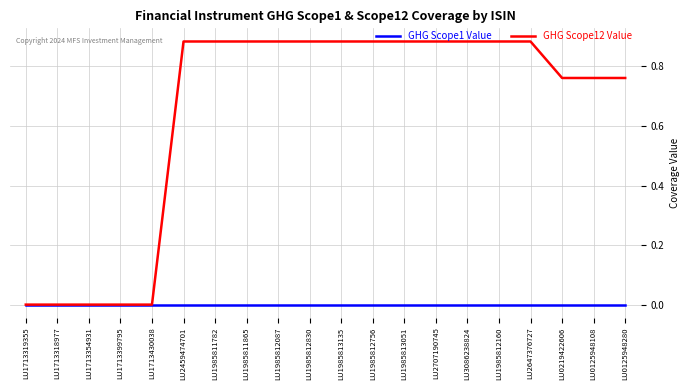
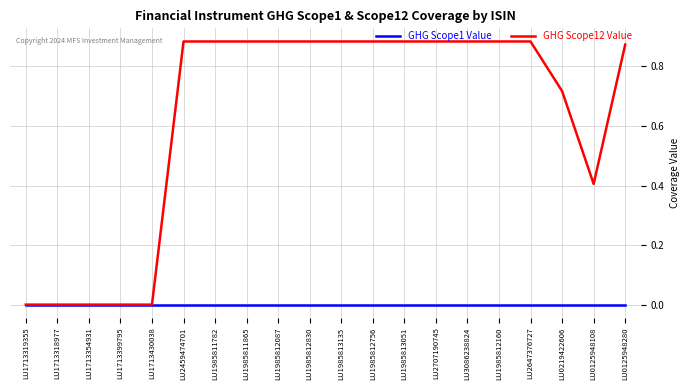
GHG Scope12 Value, LU0219422606: 0.76 -> 0.72
GHG Scope12 Value, LU0125948108: 0.76 -> 0.41
GHG Scope12 Value, LU0125948280: 0.76 -> 0.87
